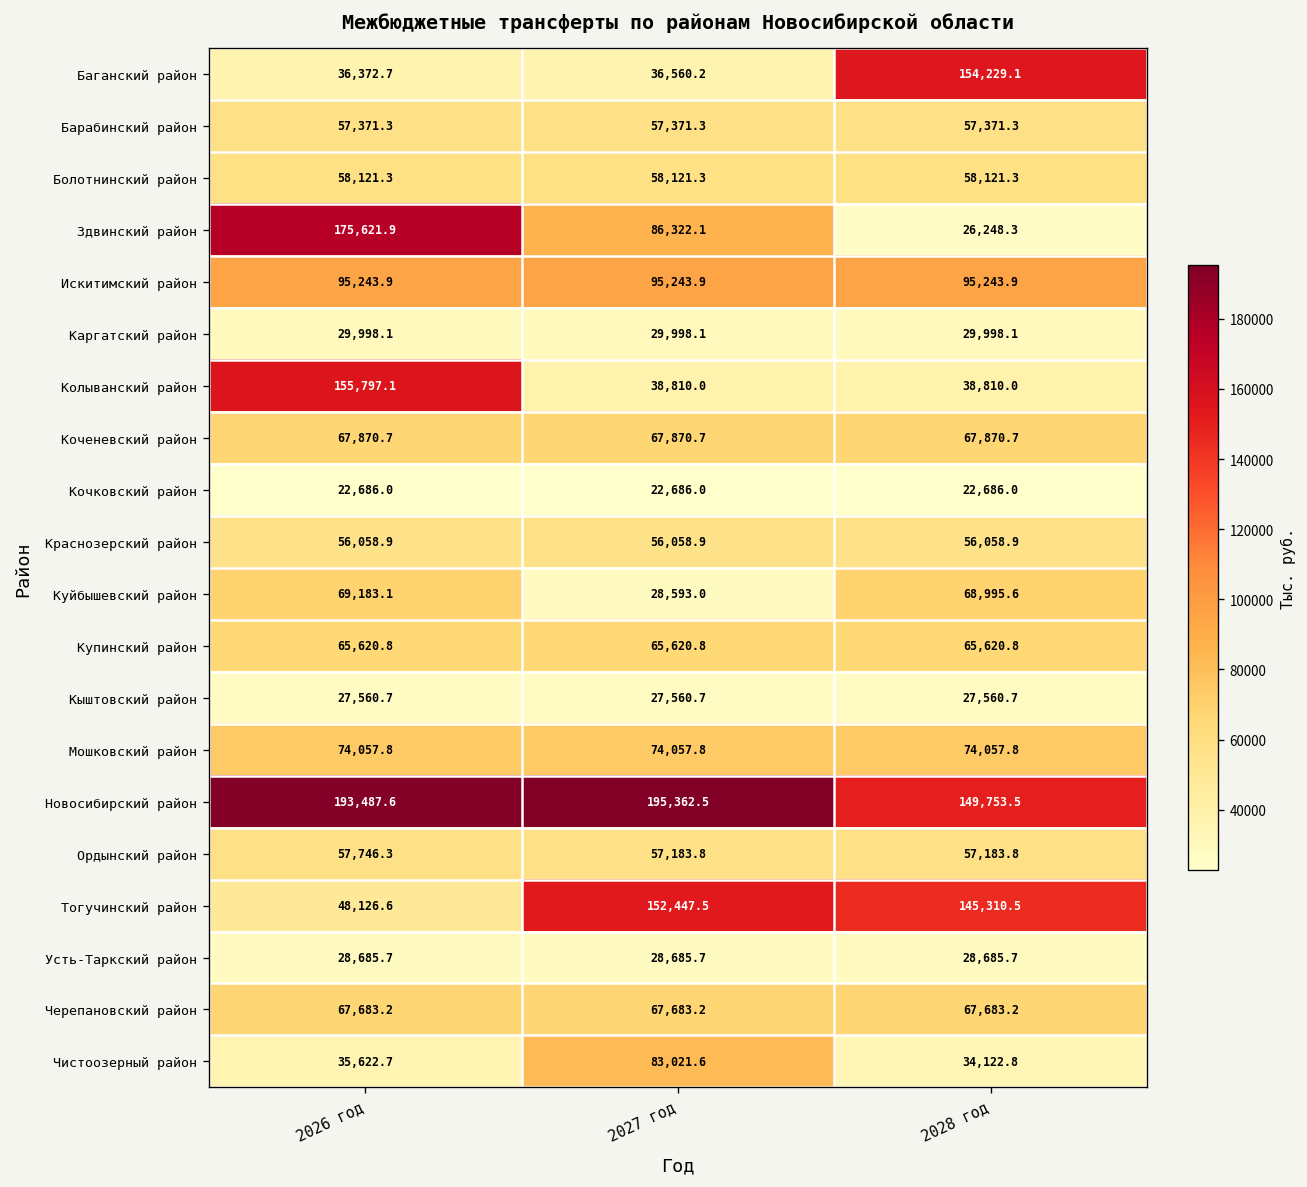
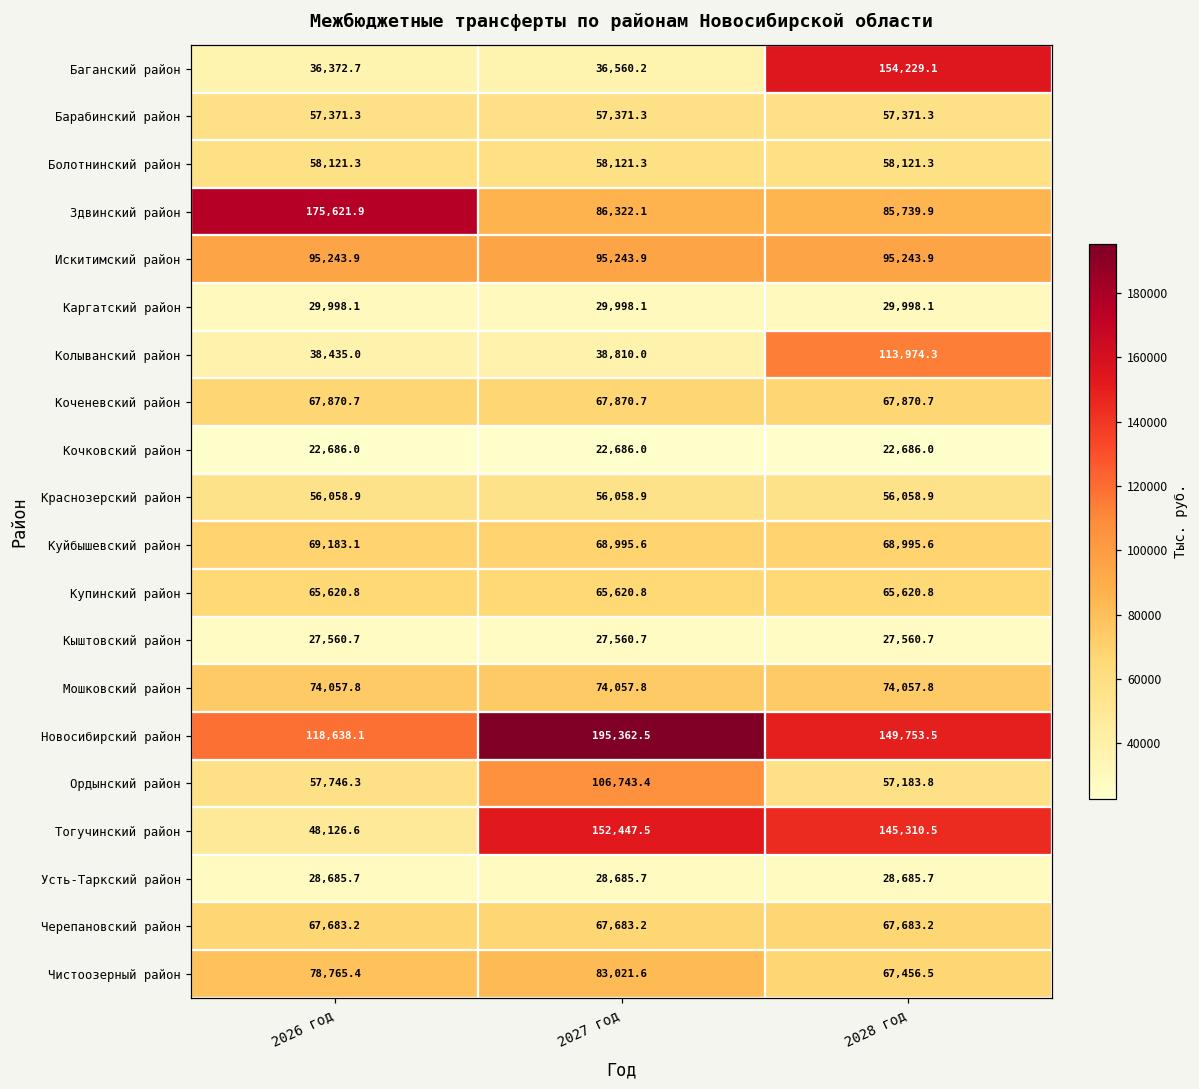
Здвинский район, 2028 год: 26,248.3 -> 85,739.9
Колыванский район, 2026 год: 155,797.1 -> 38,435.0
Колыванский район, 2028 год: 38,810.0 -> 113,974.3
Куйбышевский район, 2027 год: 28,593.0 -> 68,995.6
Новосибирский район, 2026 год: 193,487.6 -> 118,638.1
Ордынский район, 2027 год: 57,183.8 -> 106,743.4
Чистоозерный район, 2026 год: 35,622.7 -> 78,765.4
Чистоозерный район, 2028 год: 34,122.8 -> 67,456.5
